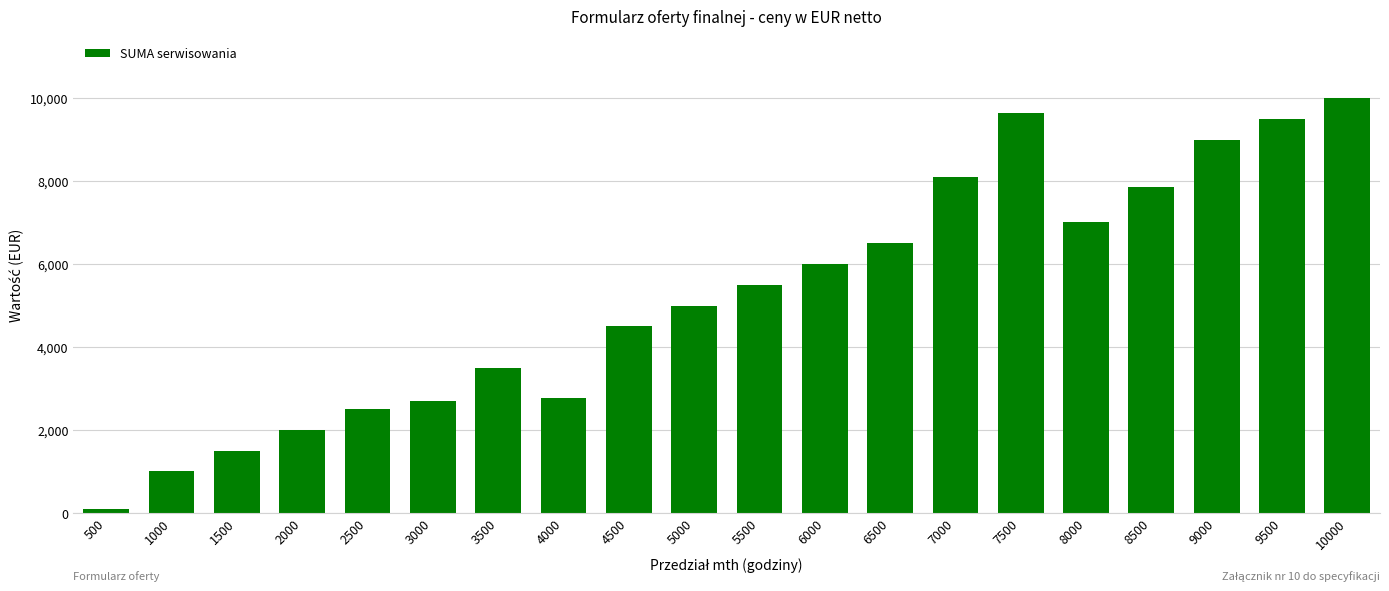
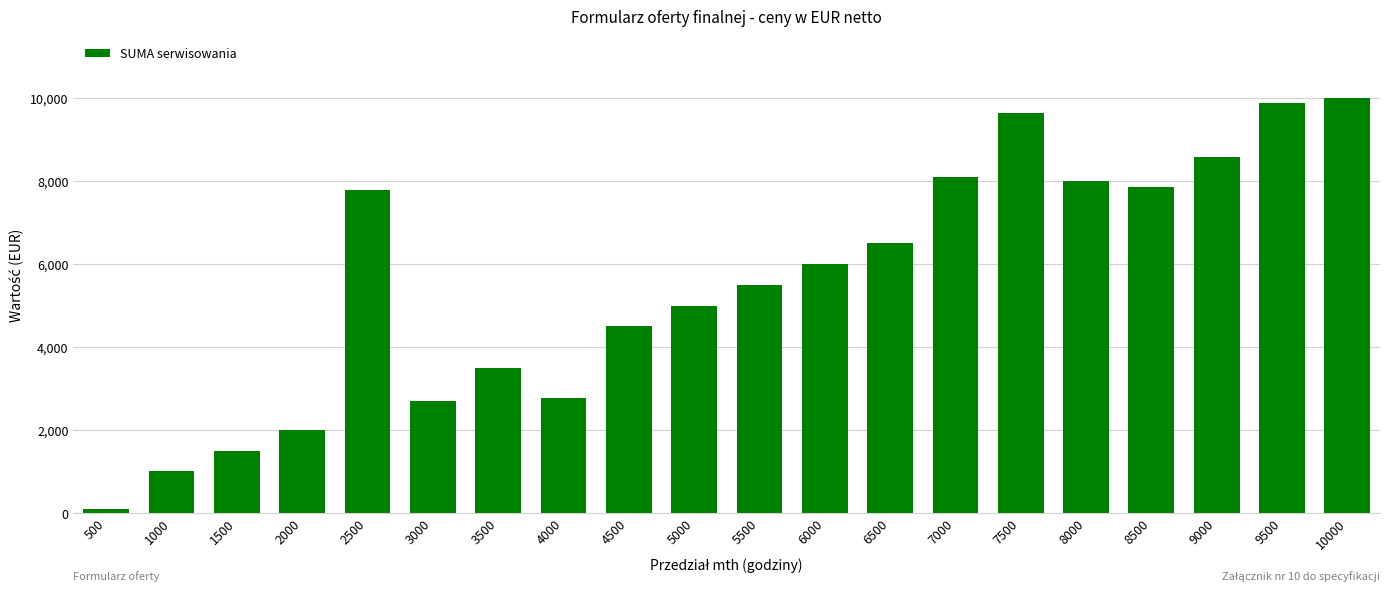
2500: 2,500 -> 7,800
8000: 7,000 -> 8,000
9000: 9,000 -> 8,600
9500: 9,500 -> 9,900
